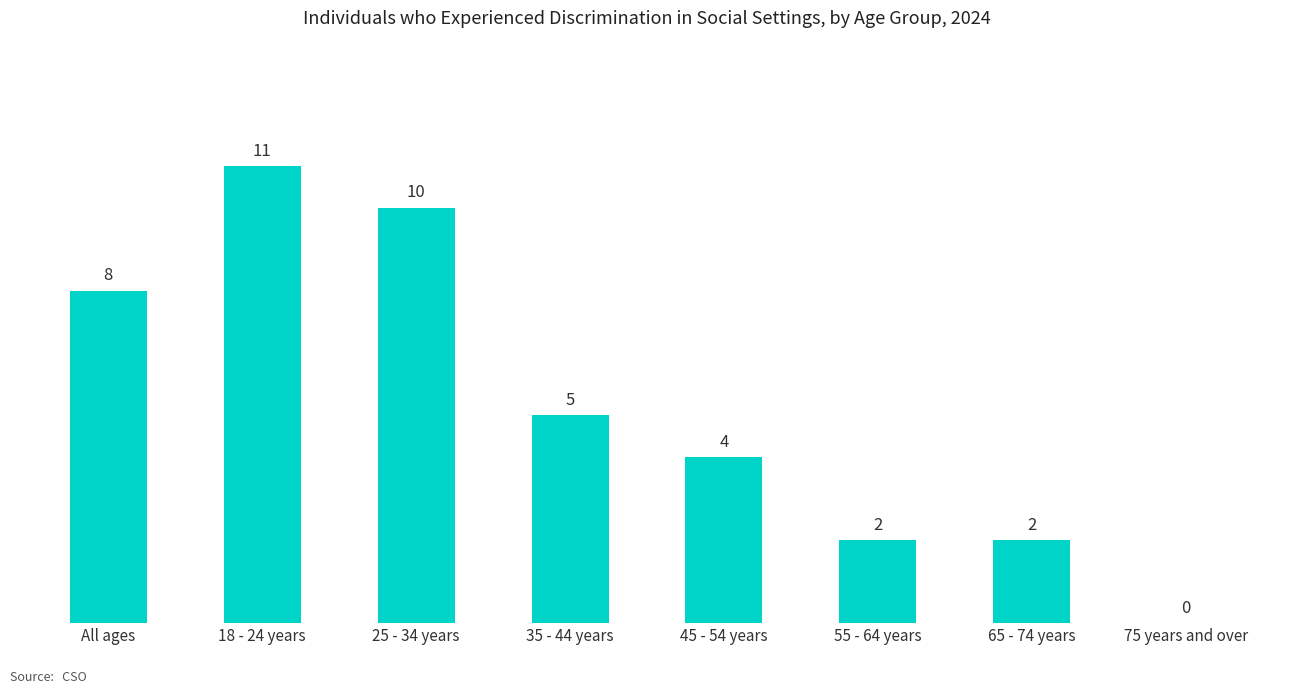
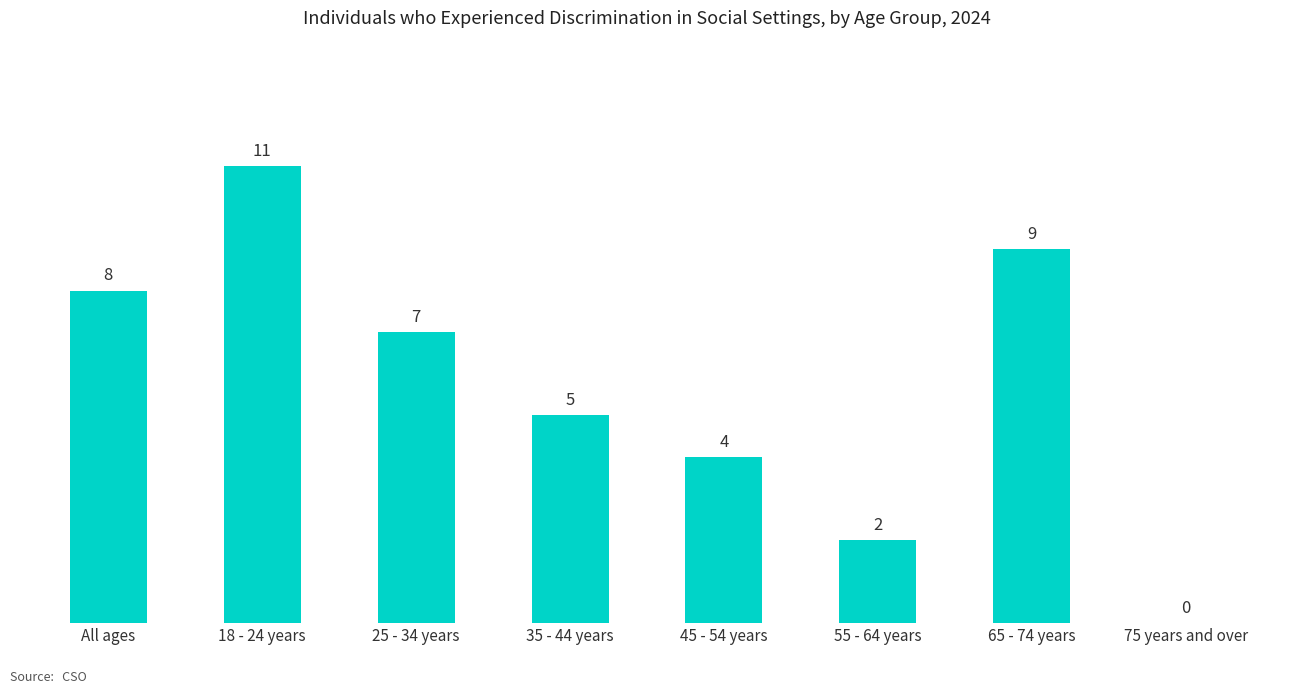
25 - 34 years: 10 -> 7
65 - 74 years: 2 -> 9
